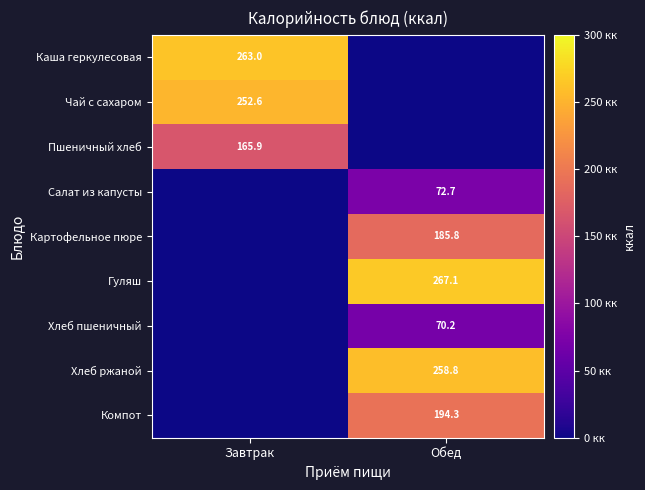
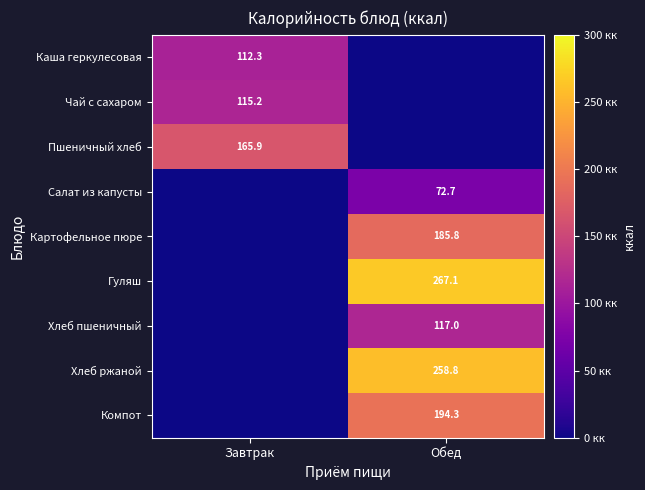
Каша геркулесовая, Завтрак: 263.0 -> 112.3
Чай с сахаром, Завтрак: 252.6 -> 115.2
Хлеб пшеничный, Обед: 70.2 -> 117.0
